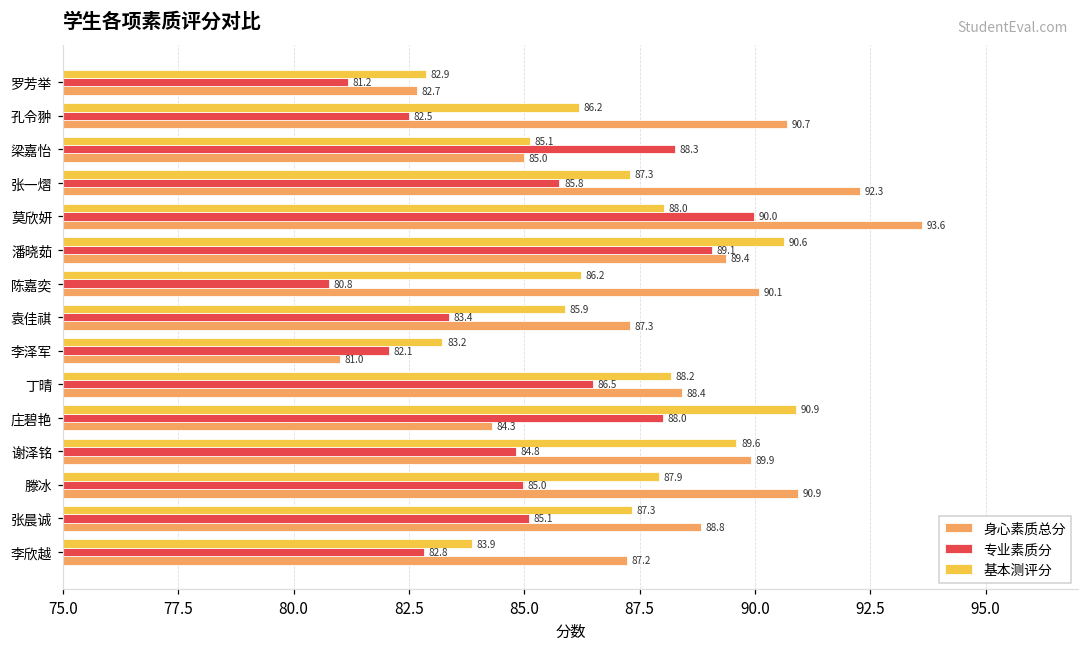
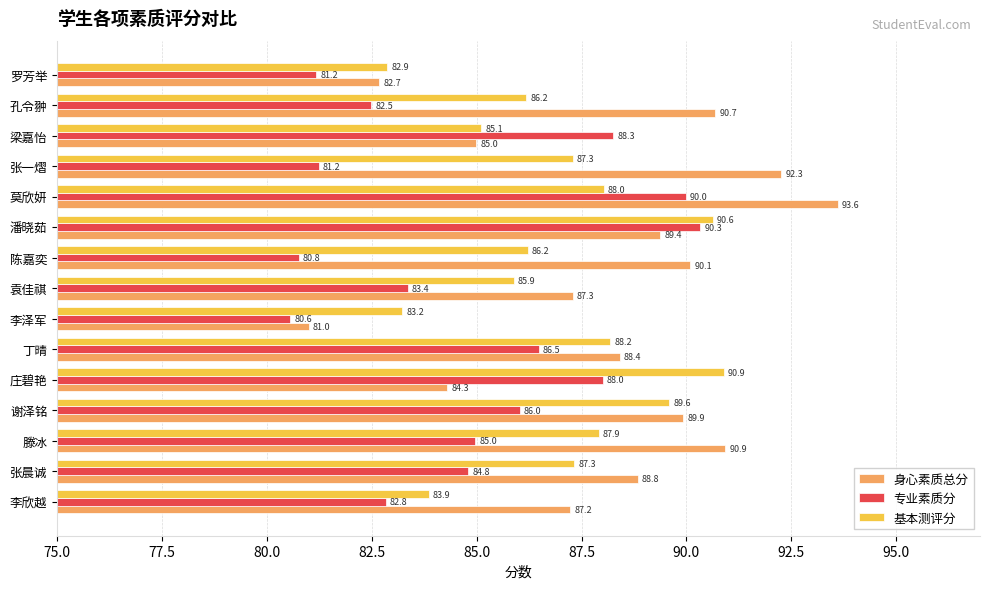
专业素质分, 张一熠: 85.8 -> 81.2
专业素质分, 潘晓茹: 89.1 -> 90.3
专业素质分, 李泽军: 82.1 -> 80.6
专业素质分, 谢泽铭: 84.8 -> 86.0
专业素质分, 张晨诚: 85.1 -> 84.8
